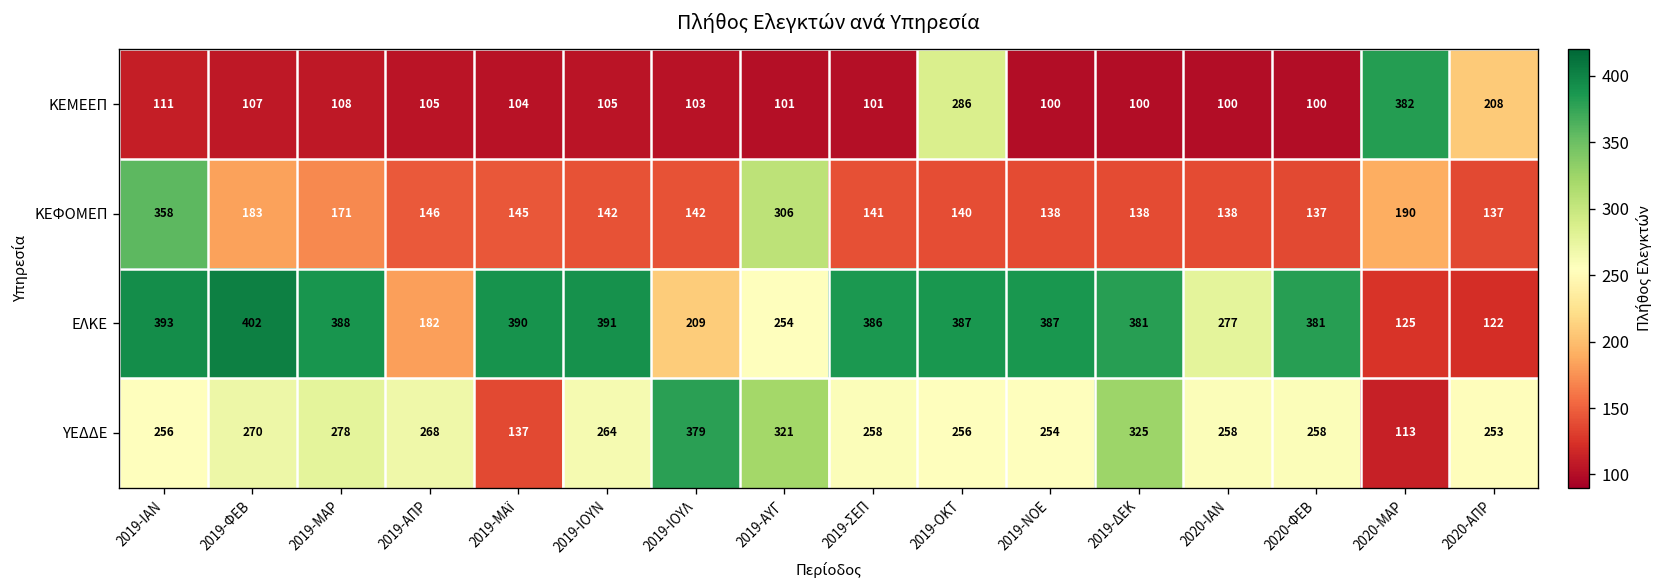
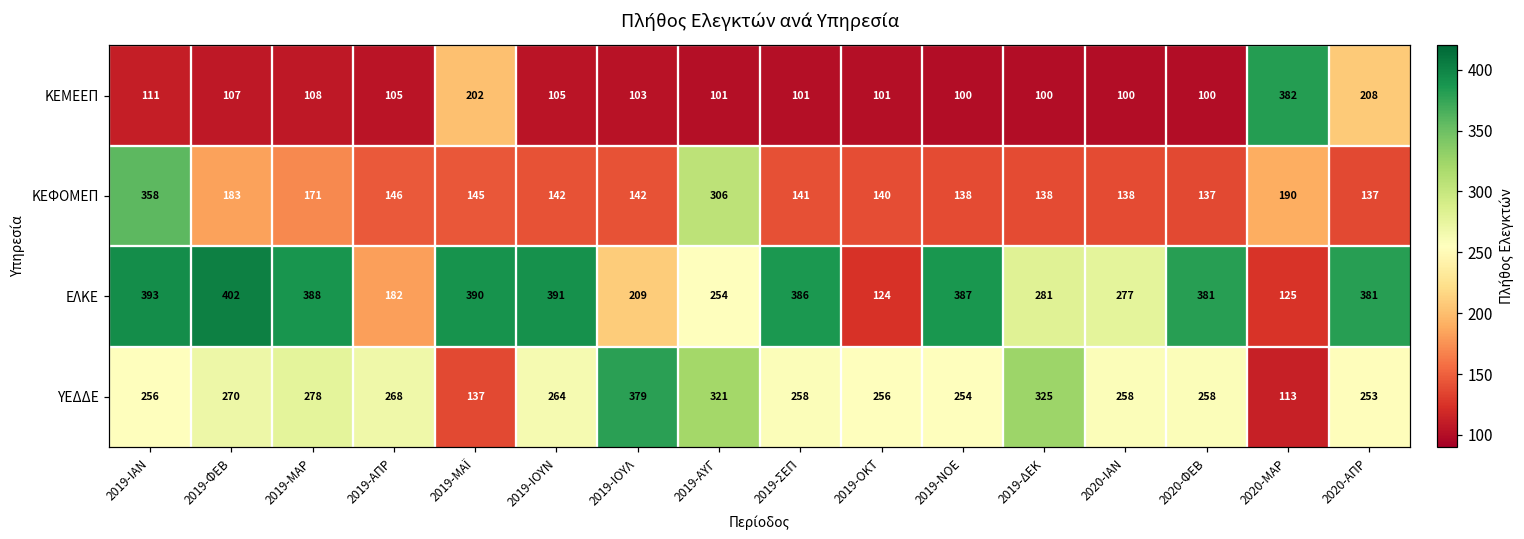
ΚΕΜΕΕΠ, 2019-ΜΑΪ: 104 -> 202
ΚΕΜΕΕΠ, 2019-ΟΚΤ: 286 -> 101
ΕΛΚΕ, 2019-ΟΚΤ: 387 -> 124
ΕΛΚΕ, 2019-ΔΕΚ: 381 -> 281
ΕΛΚΕ, 2020-ΑΠΡ: 122 -> 381
